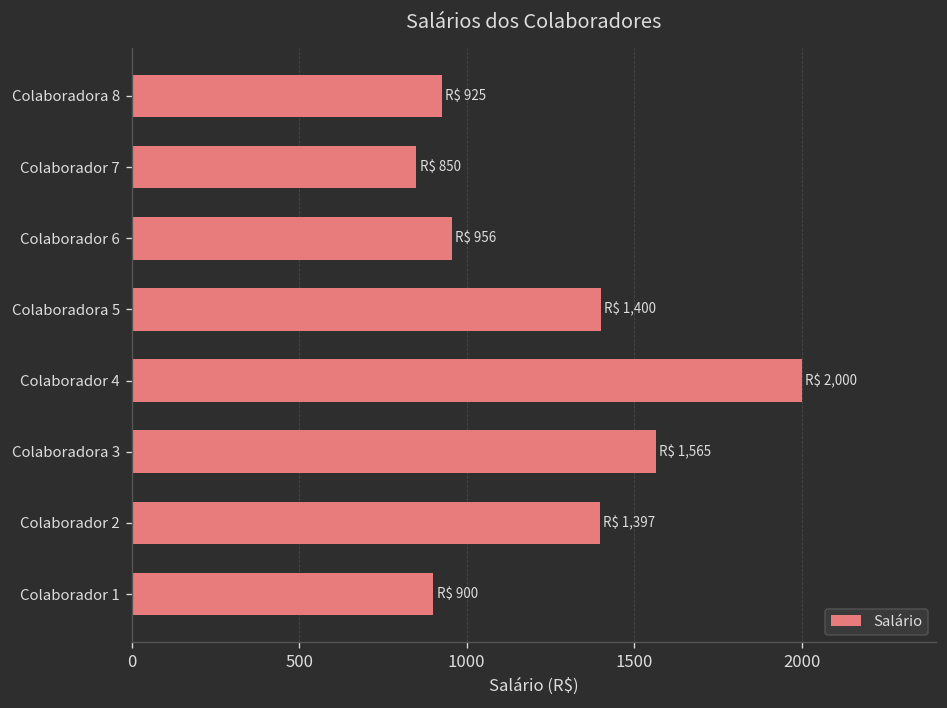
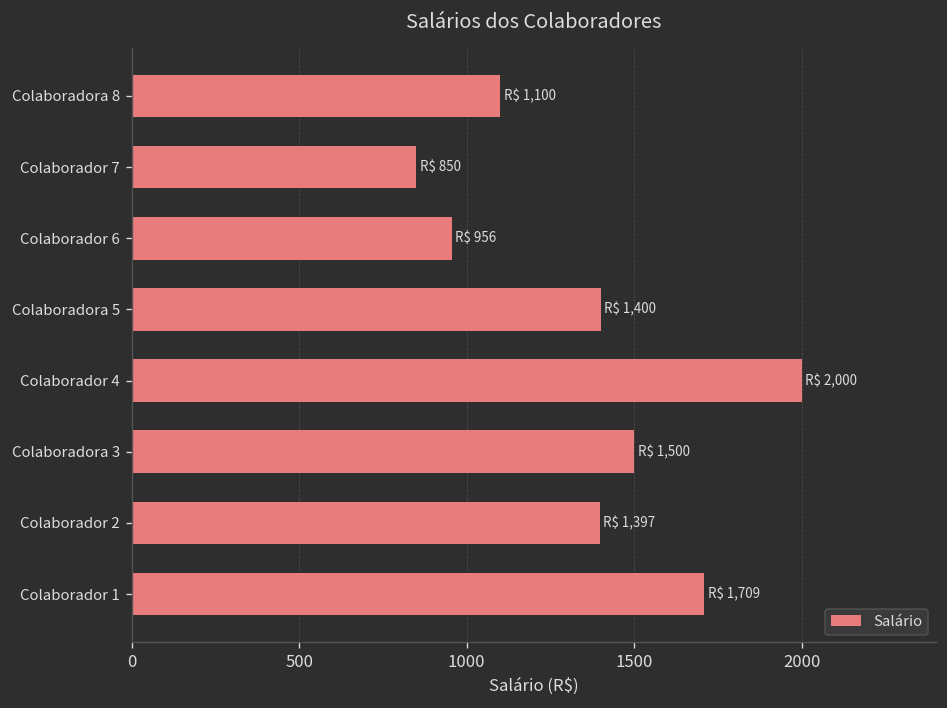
Colaboradora 8: 925 -> 1,100
Colaboradora 3: 1,565 -> 1,500
Colaborador 1: 900 -> 1,709
